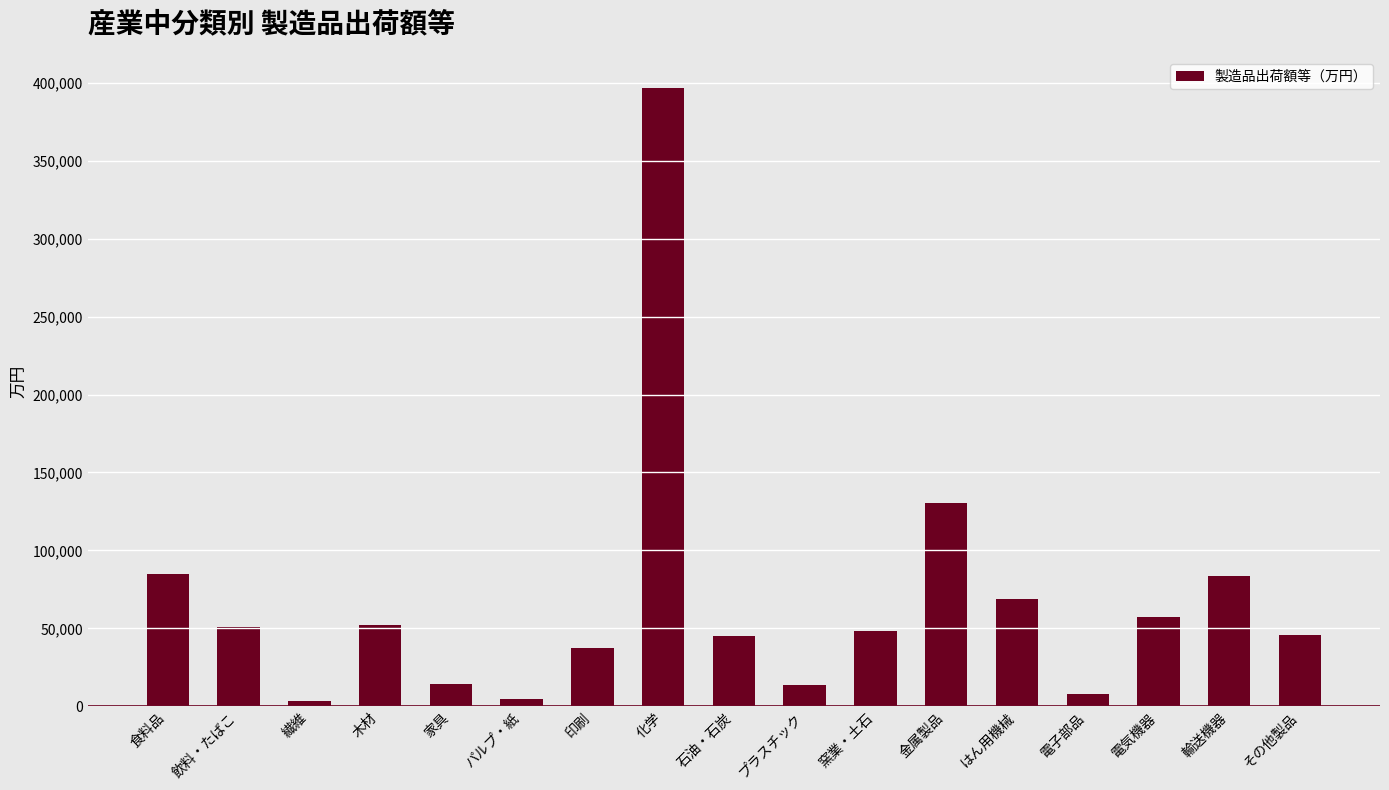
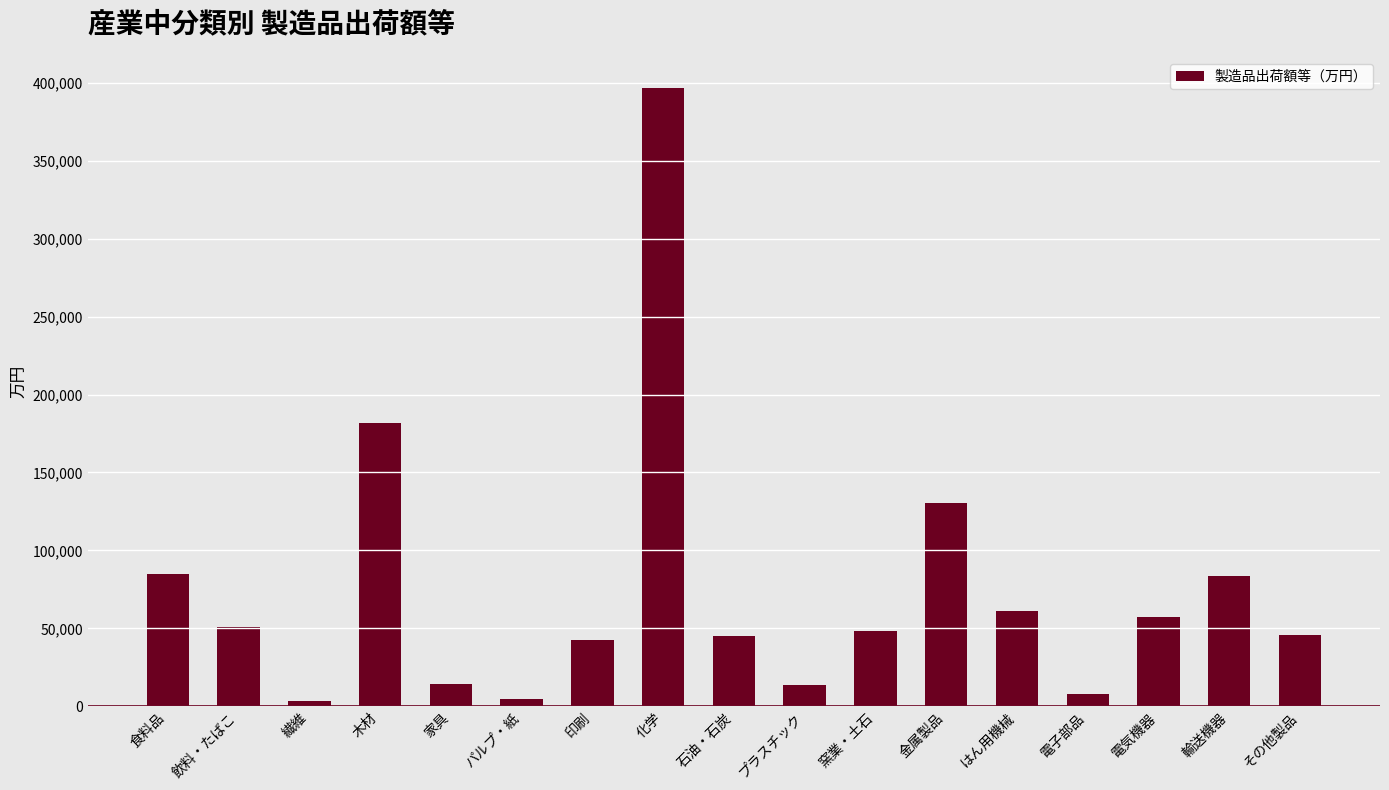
木材: 52,000 -> 182,000
印刷: 37,000 -> 43,000
はん用機械: 69,000 -> 61,000
